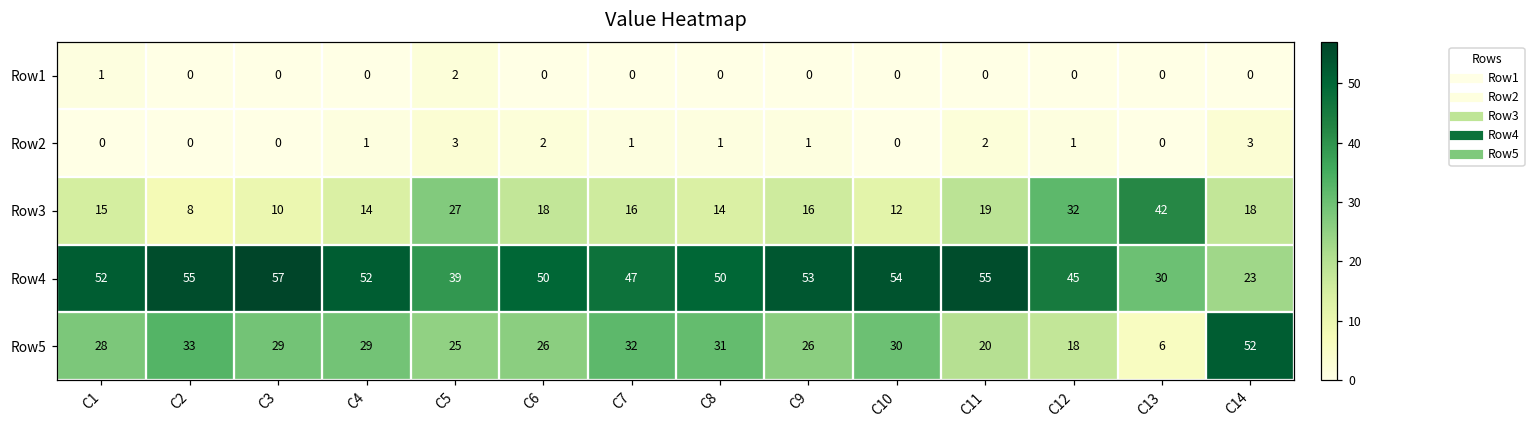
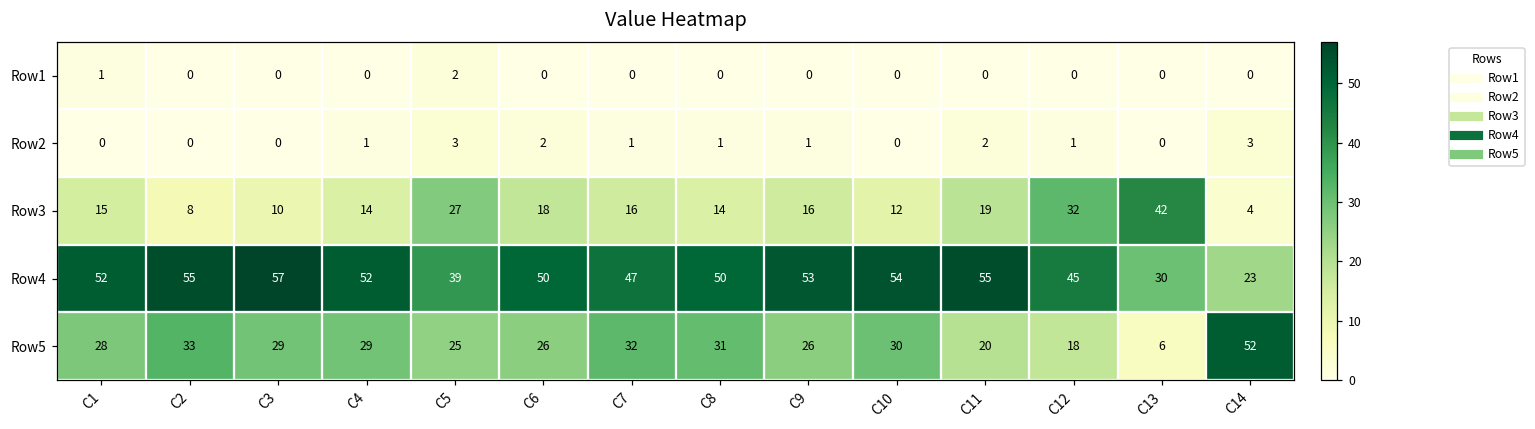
Row3, C14: 18 -> 4
